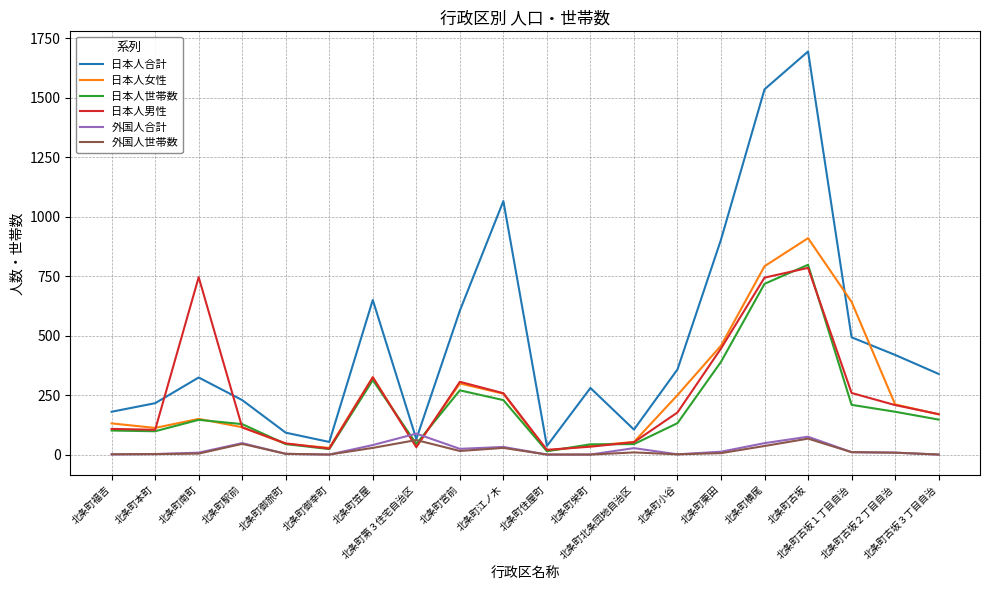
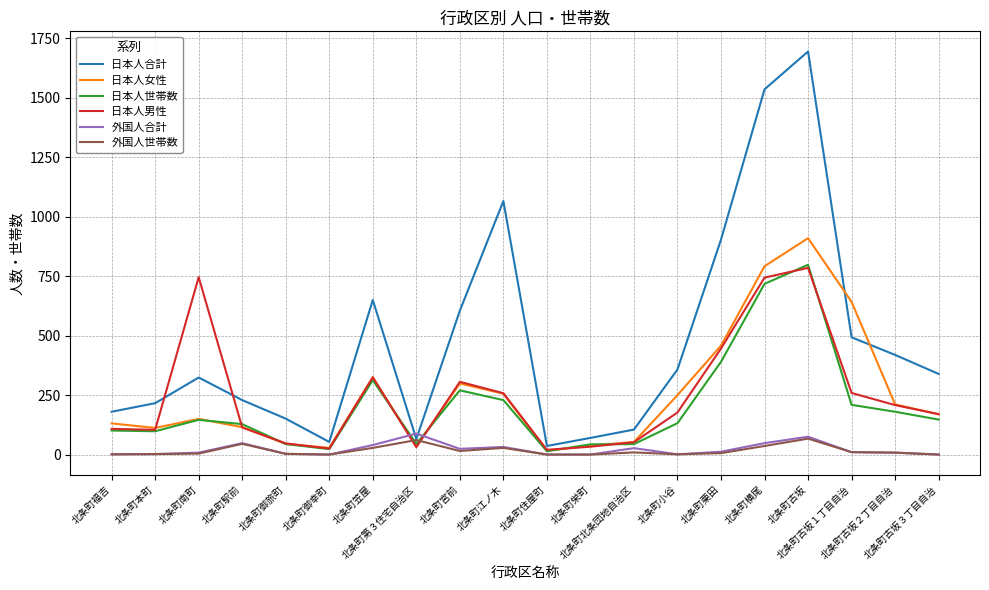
日本人合計, 北条町御旅町: 90 -> 150
日本人合計, 北条町栄町: 280 -> 70
